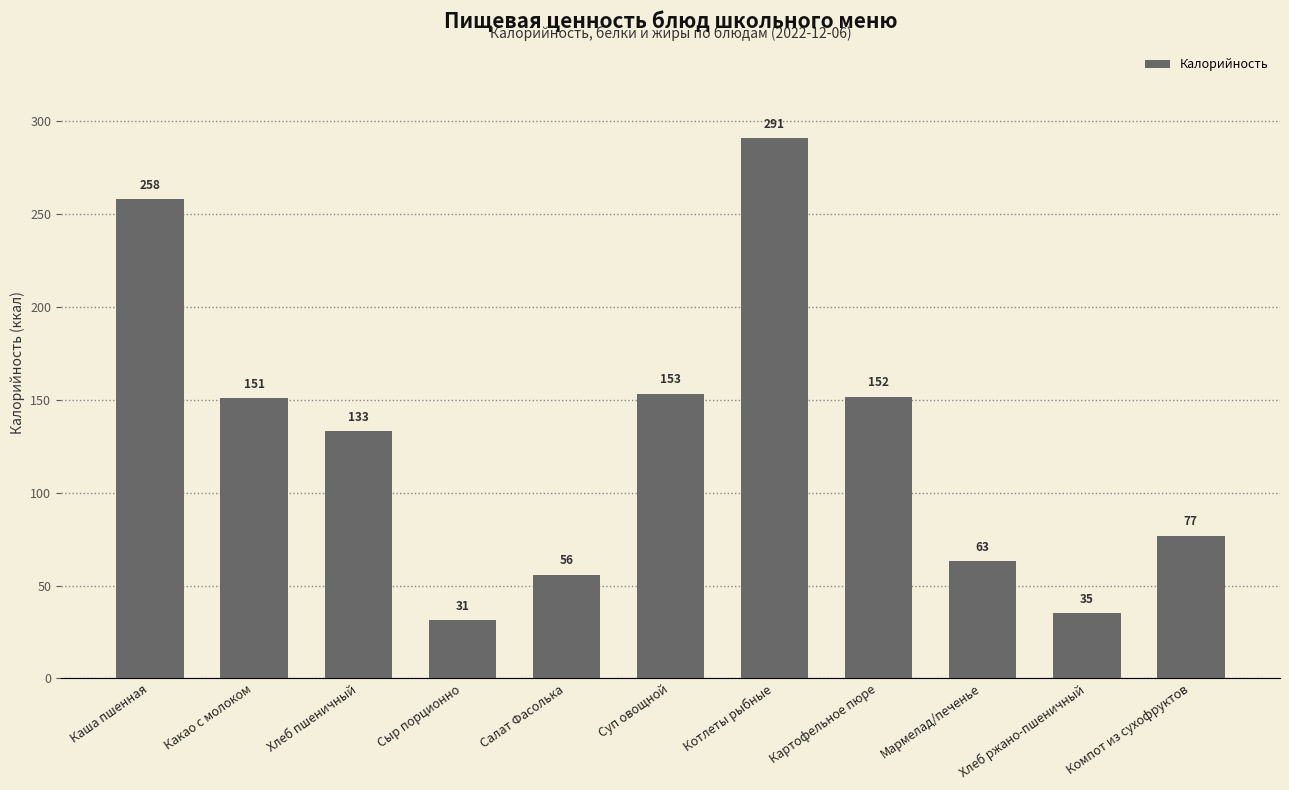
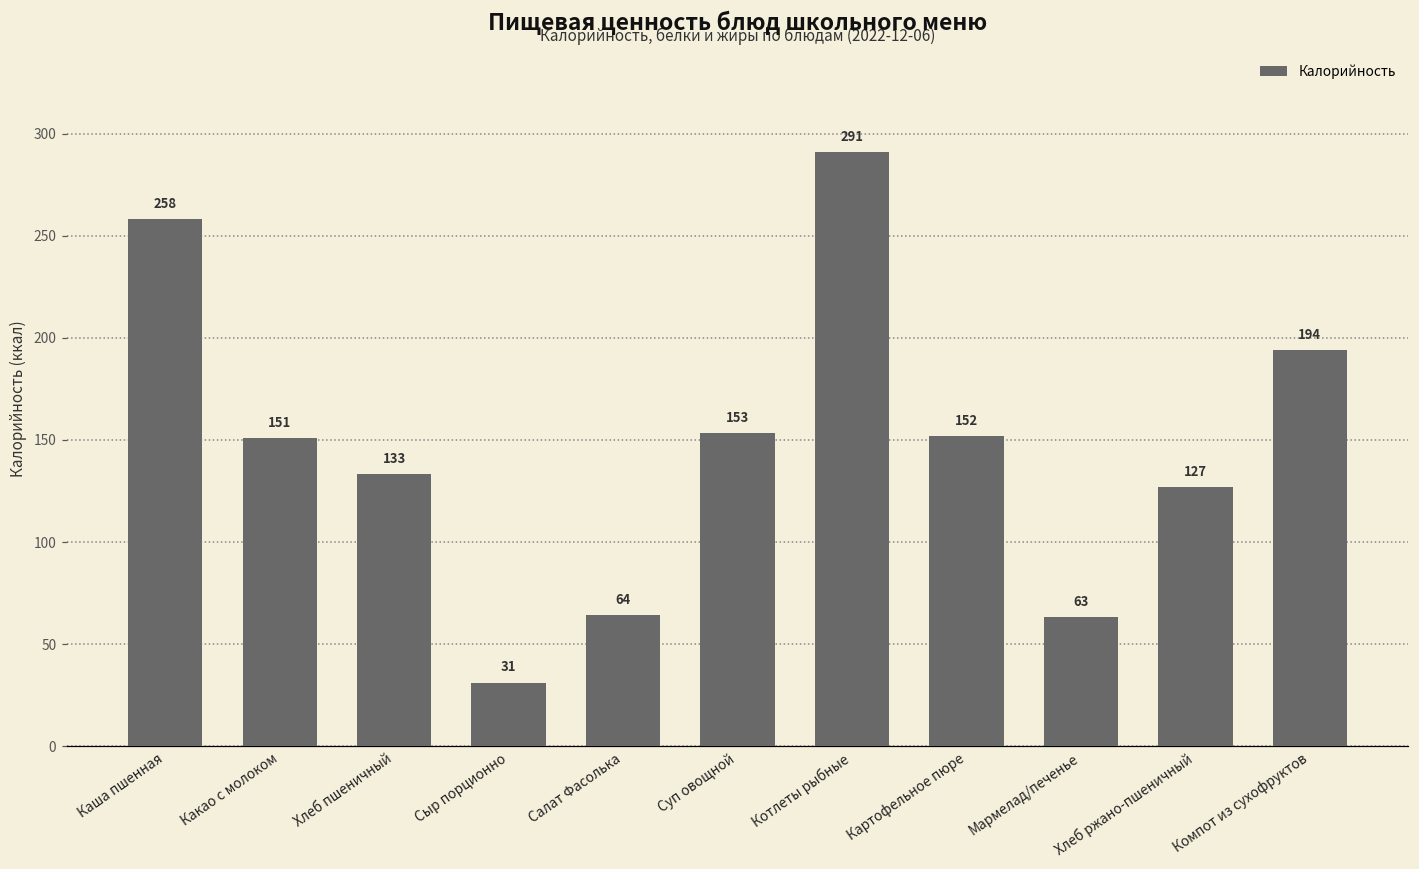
Салат Фасолька: 56 -> 64
Хлеб ржано-пшеничный: 35 -> 127
Компот из сухофруктов: 77 -> 194
